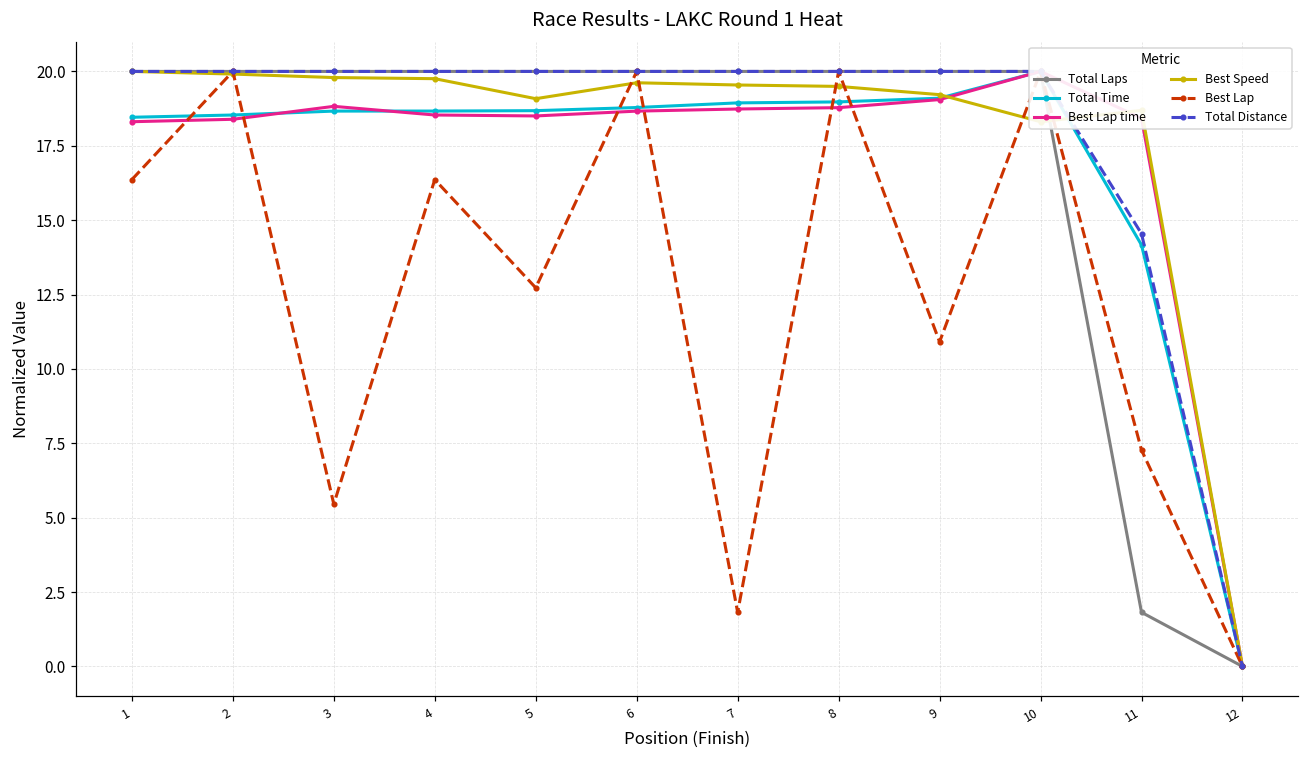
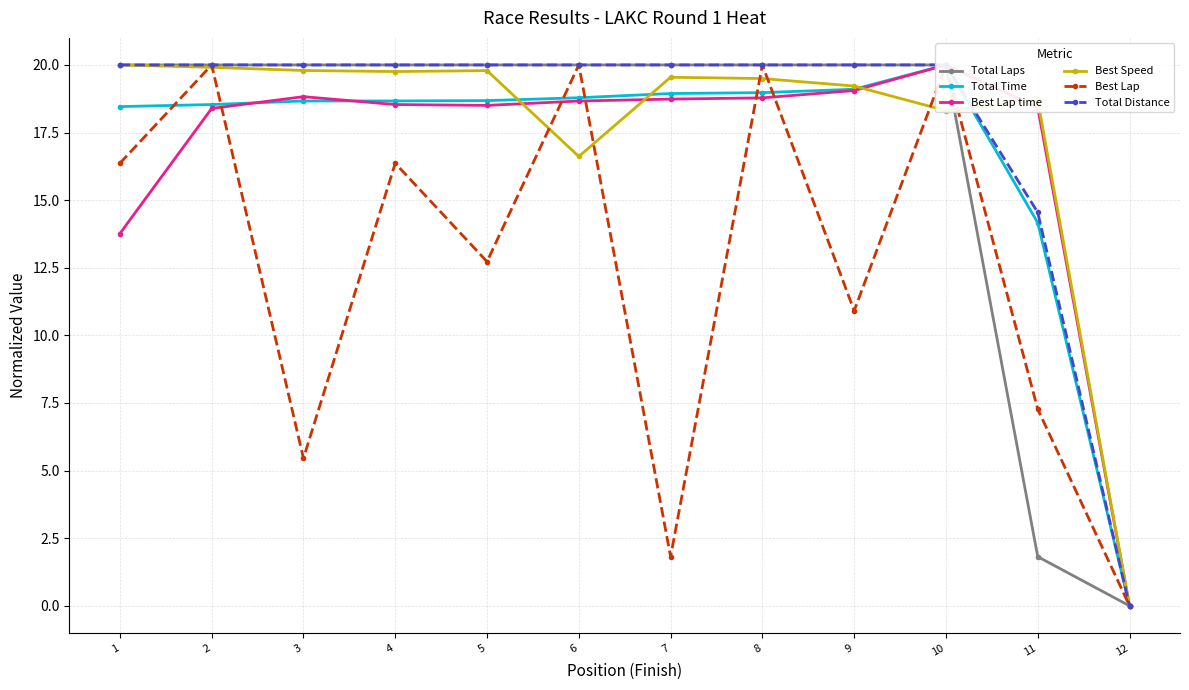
Best Lap time, 1: 18.3 -> 13.8
Best Speed, 5: 19.1 -> 19.8
Best Speed, 6: 19.6 -> 16.6
